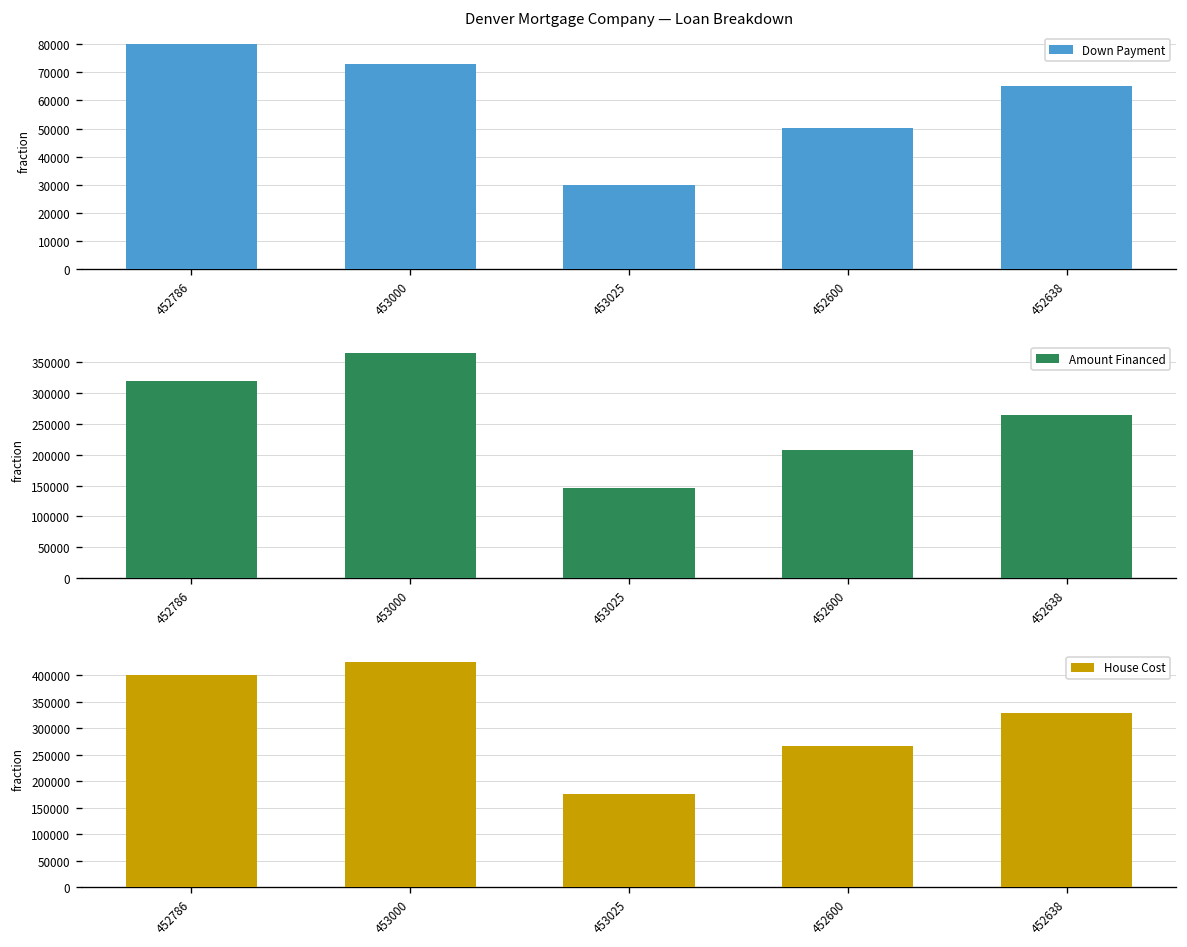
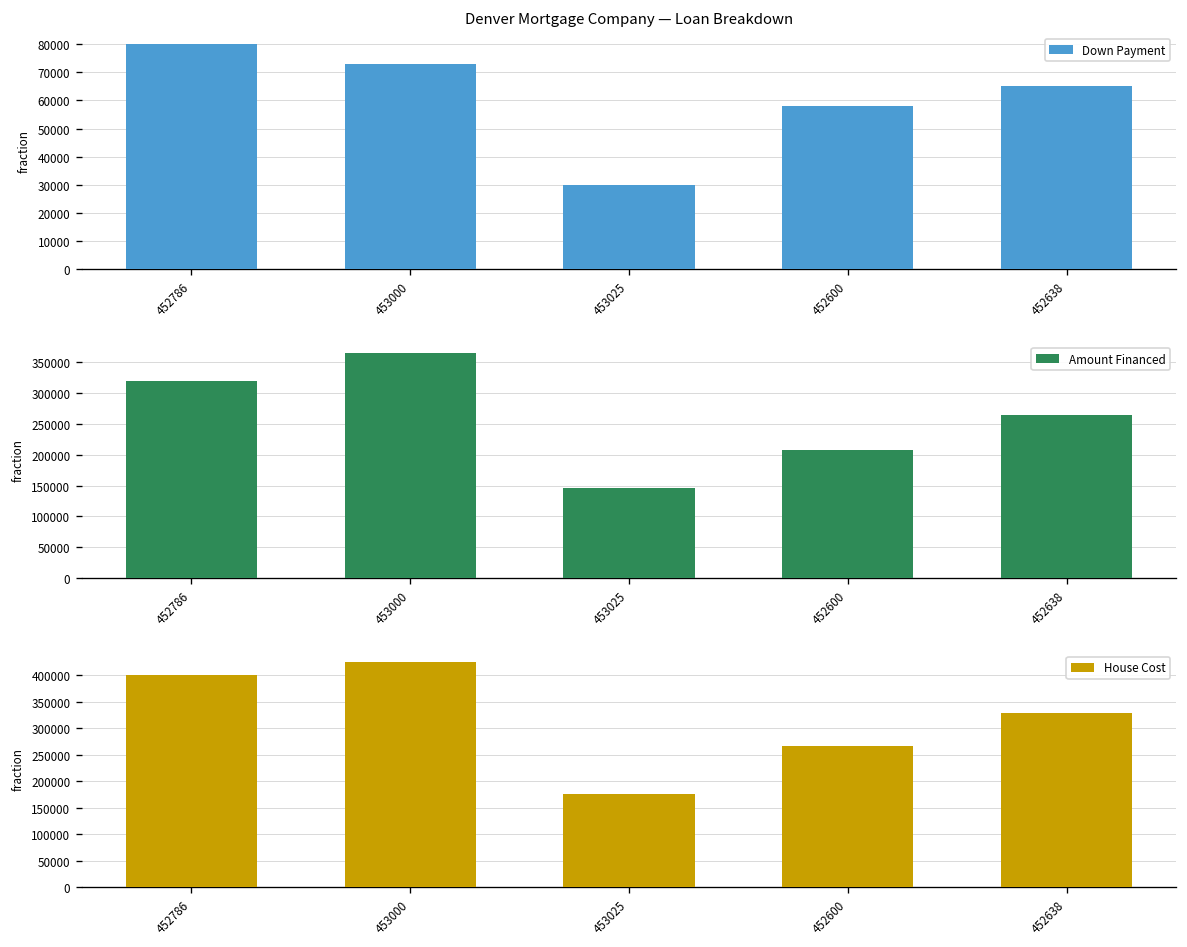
Denver Mortgage Company — Loan Breakdown, 452600: 50000 -> 58000
